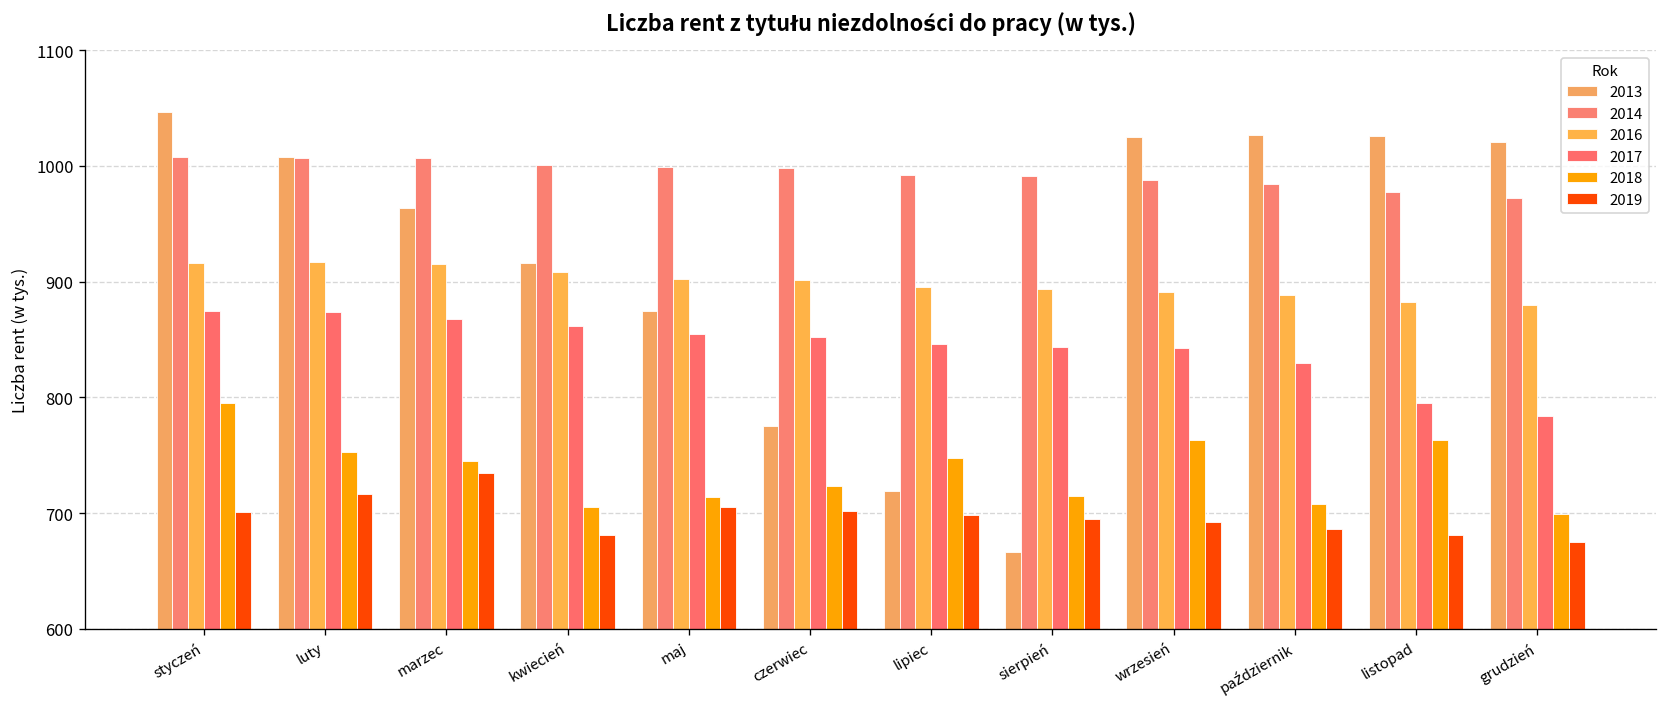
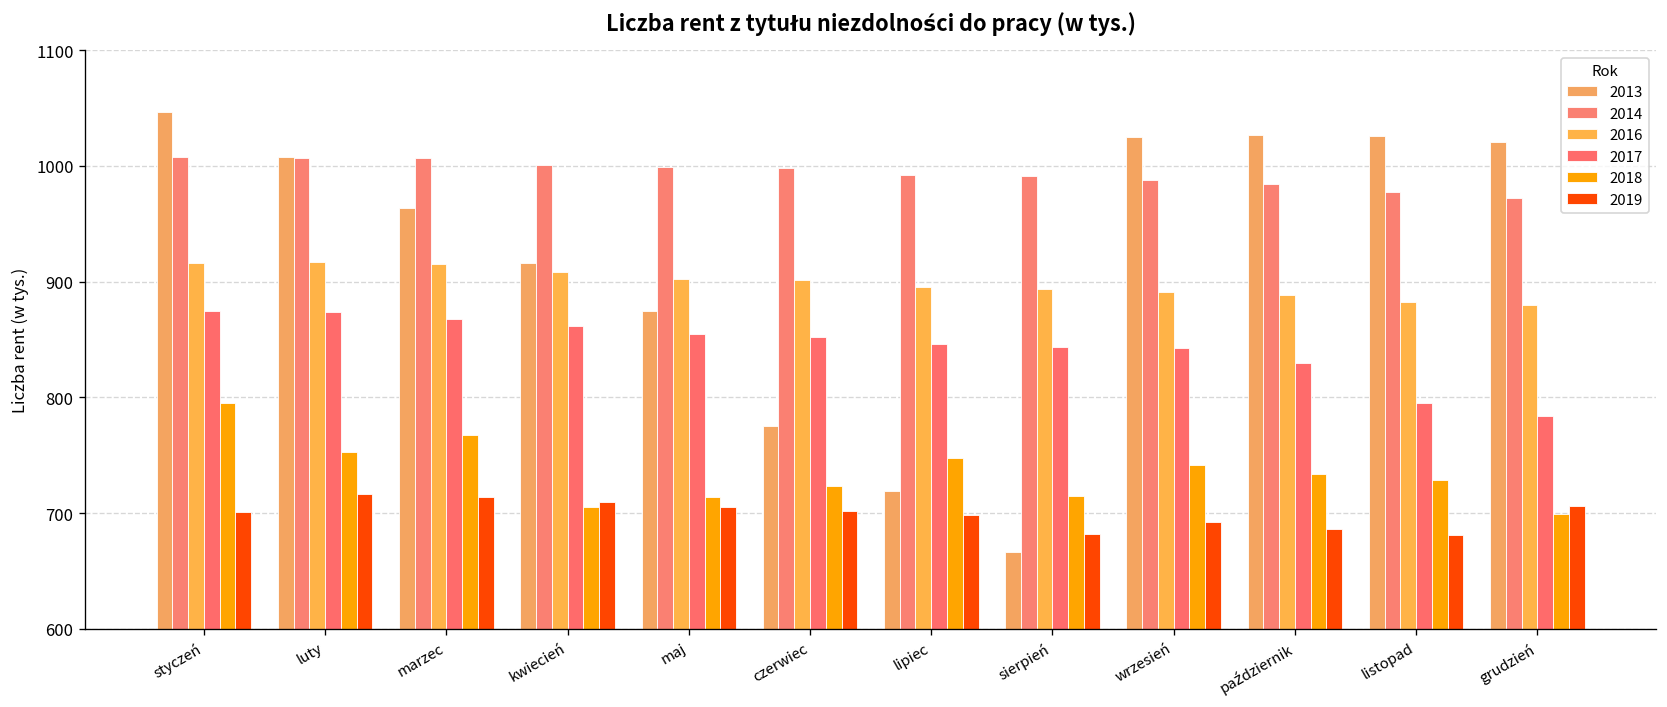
2018, marzec: 750 -> 770
2019, marzec: 730 -> 710
2019, kwiecień: 680 -> 710
2019, sierpień: 700 -> 680
2018, wrzesień: 760 -> 740
2018, październik: 710 -> 730
2018, listopad: 760 -> 730
2019, grudzień: 680 -> 710
